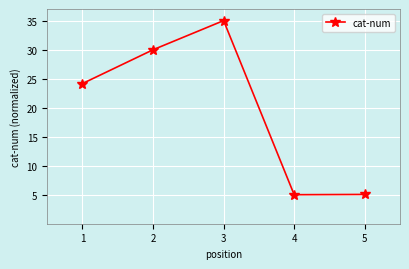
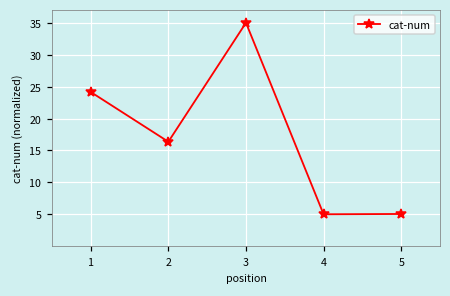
2: 30 -> 16
